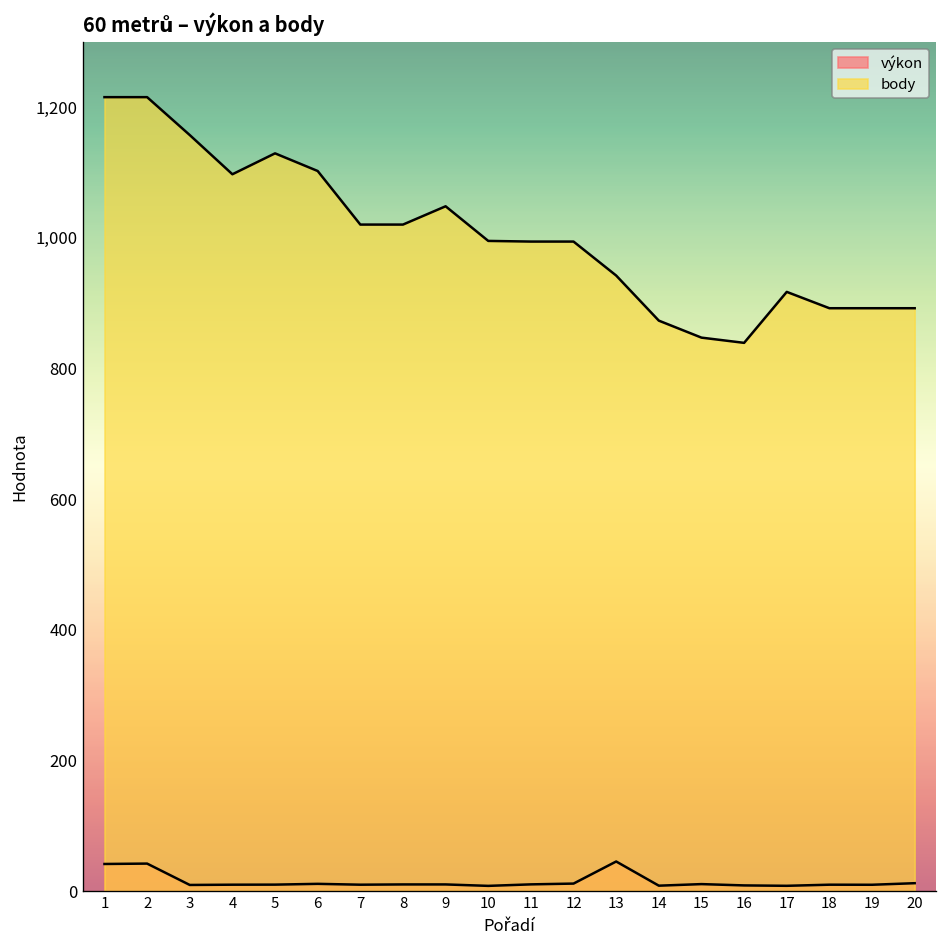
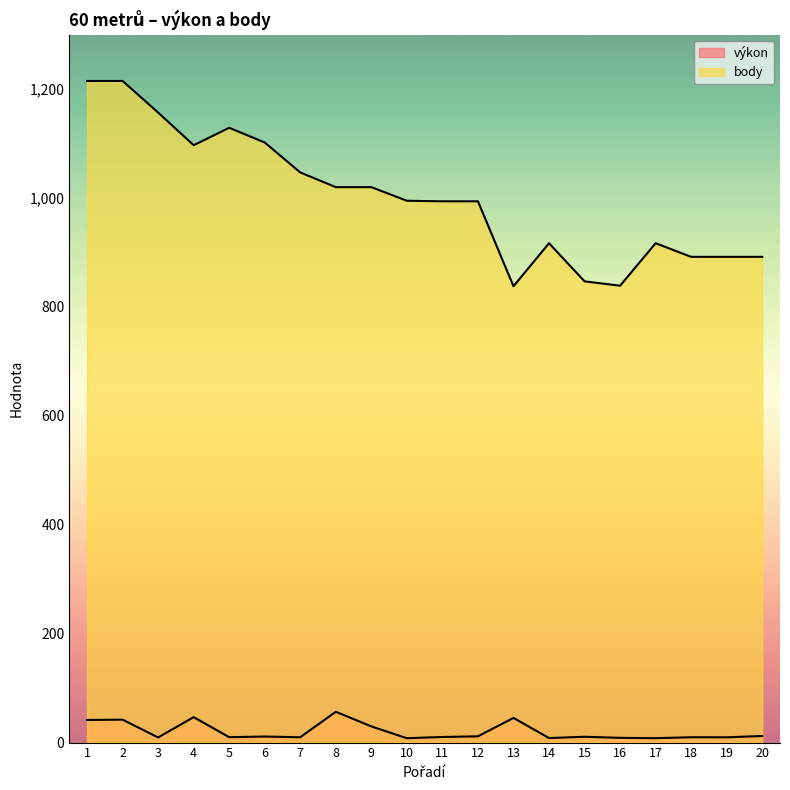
výkon, 4: 10 -> 50
body, 7: 1,020 -> 1,050
výkon, 8: 10 -> 60
výkon, 9: 10 -> 30
body, 9: 1,050 -> 1,020
body, 13: 940 -> 840
body, 14: 870 -> 920
